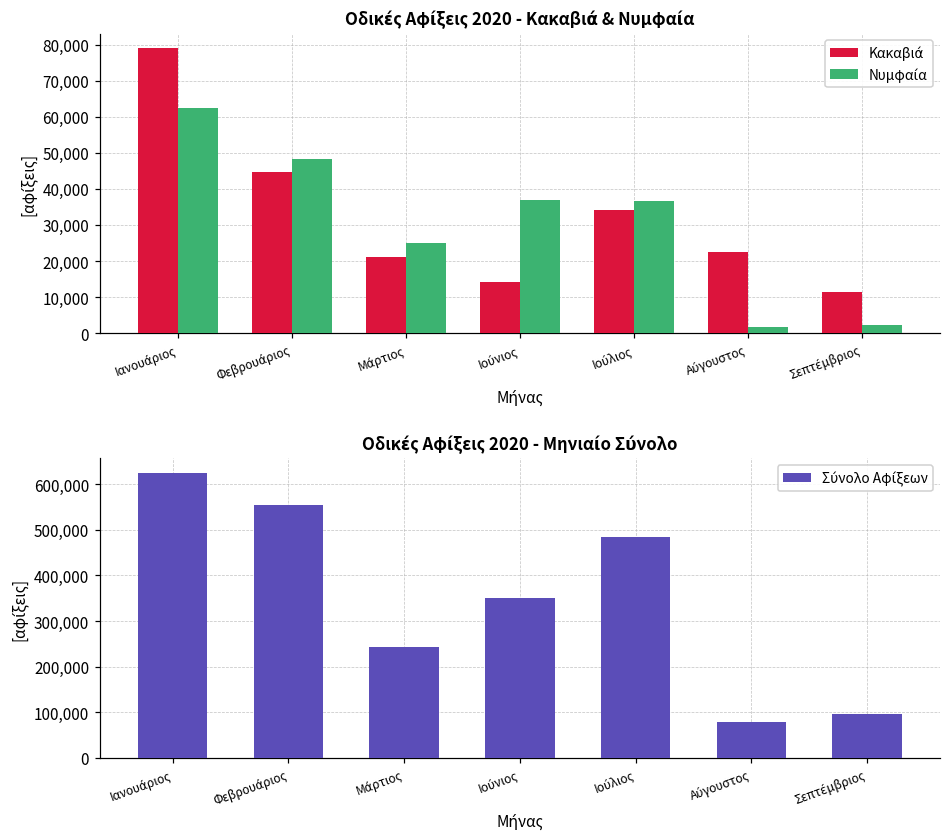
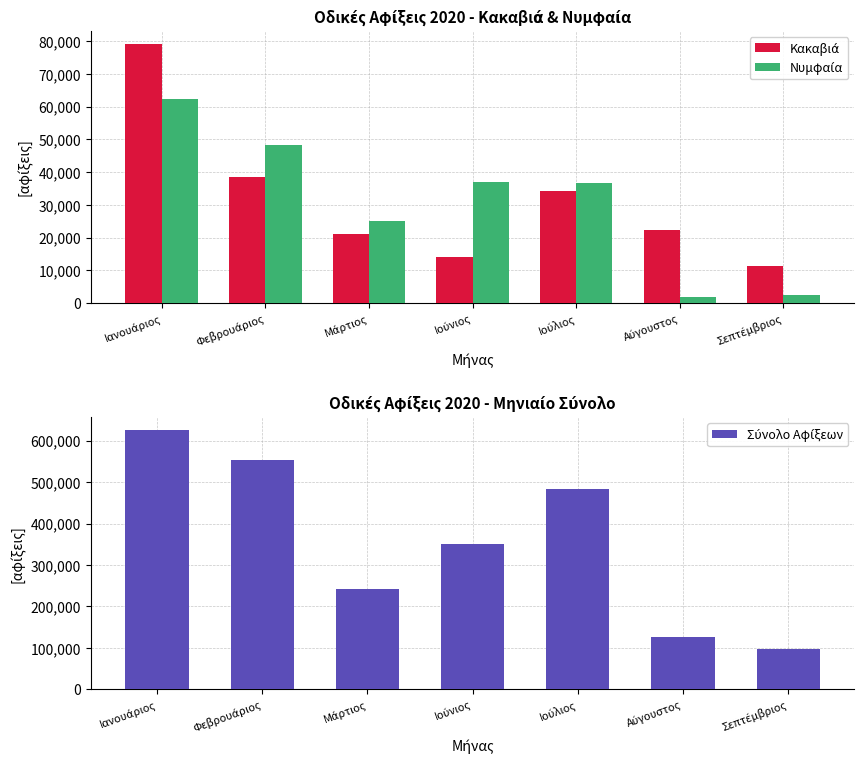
Οδικές Αφίξεις 2020 - Κακαβιά & Νυμφαία, Κακαβιά, Φεβρουάριος: 45,000 -> 39,000
Οδικές Αφίξεις 2020 - Μηνιαίο Σύνολο, Αύγουστος: 80,000 -> 130,000
